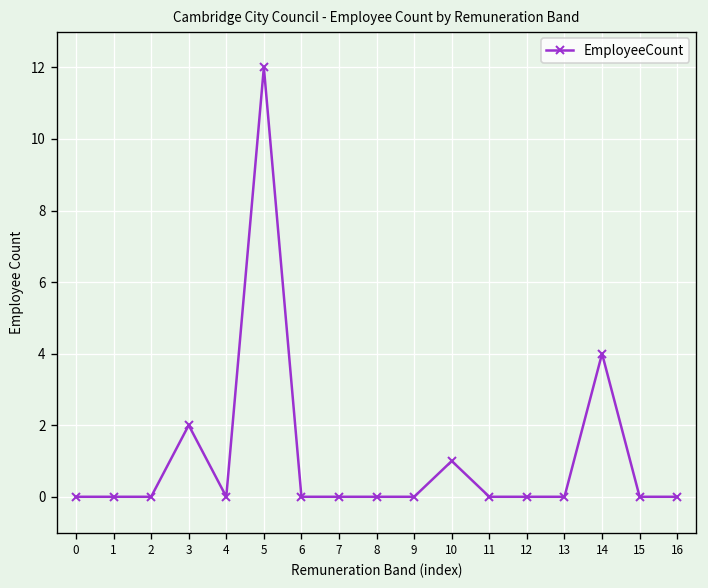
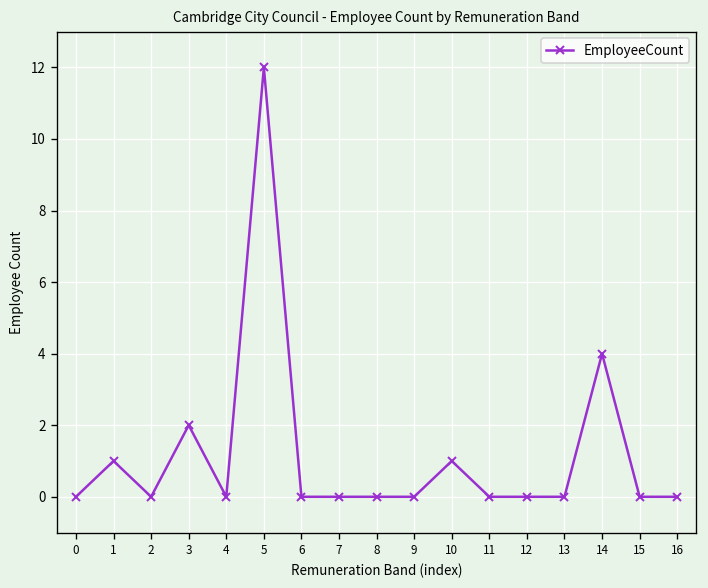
1: 0 -> 1
